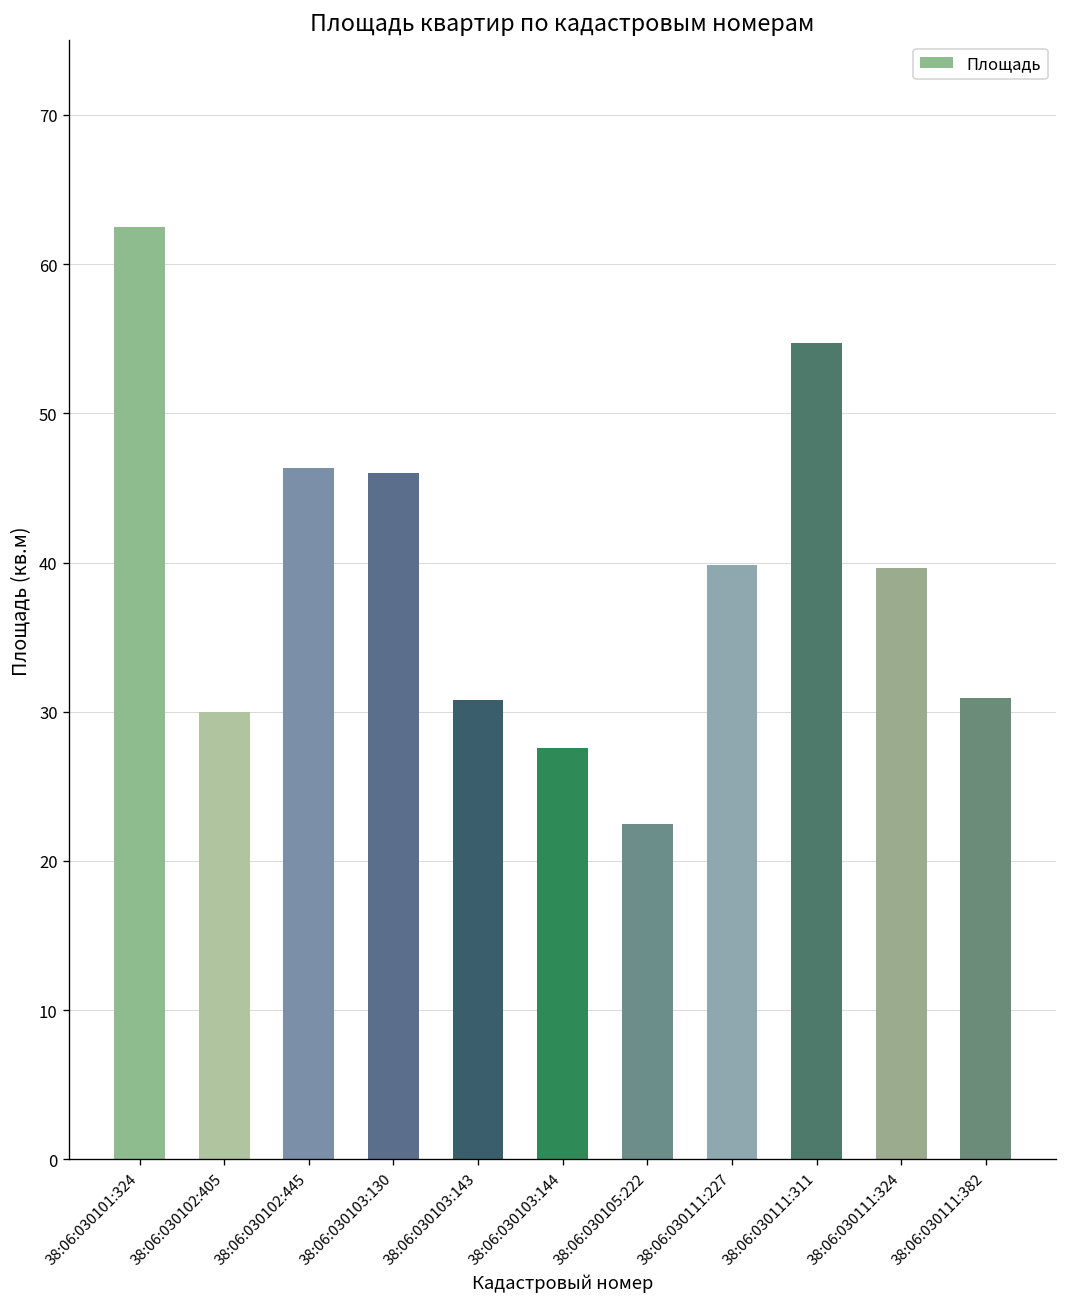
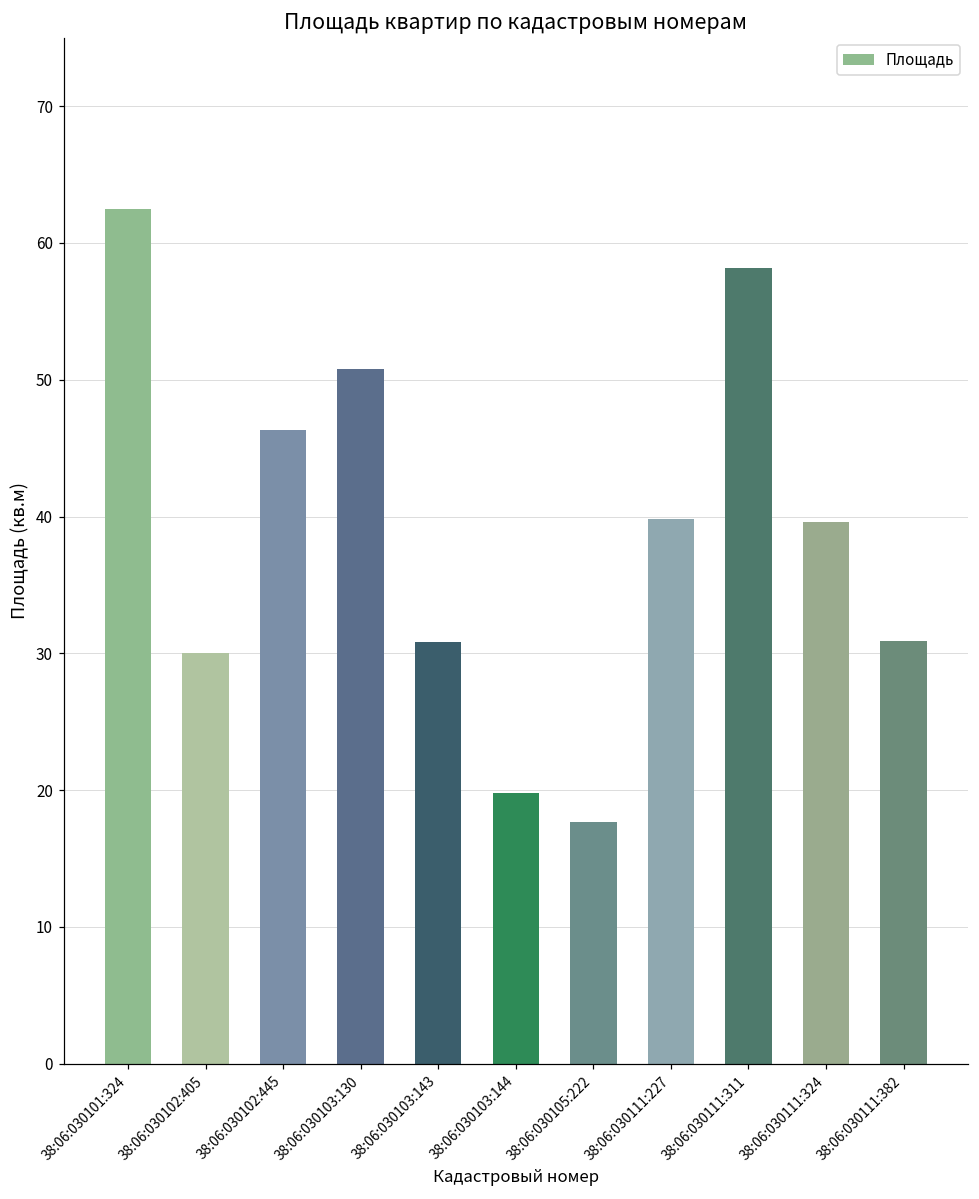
38:06:030103:130: 46.0 -> 50.8
38:06:030103:144: 27.6 -> 19.8
38:06:030105:222: 22.5 -> 17.7
38:06:030111:311: 54.7 -> 58.2
